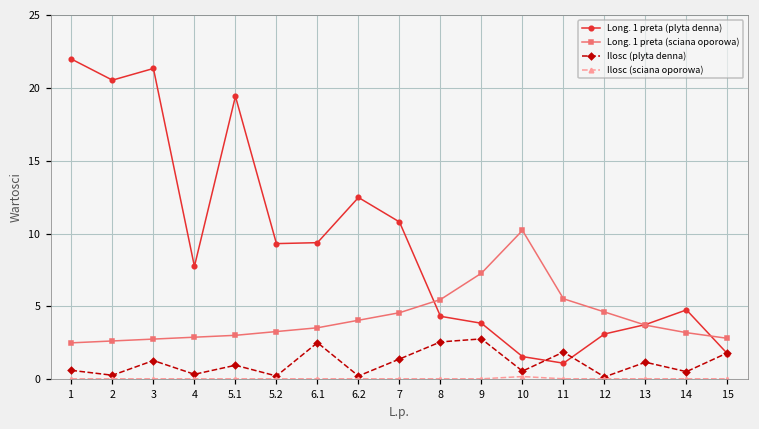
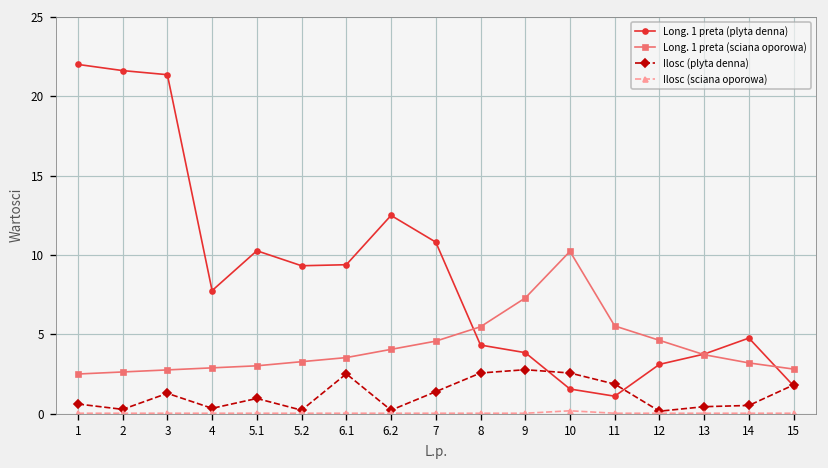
Long. 1 preta (plyta denna), 2: 20.6 -> 21.6
Long. 1 preta (plyta denna), 5.1: 19.4 -> 10.3
Ilosc (plyta denna), 10: 0.6 -> 2.6
Ilosc (plyta denna), 13: 1.2 -> 0.4
